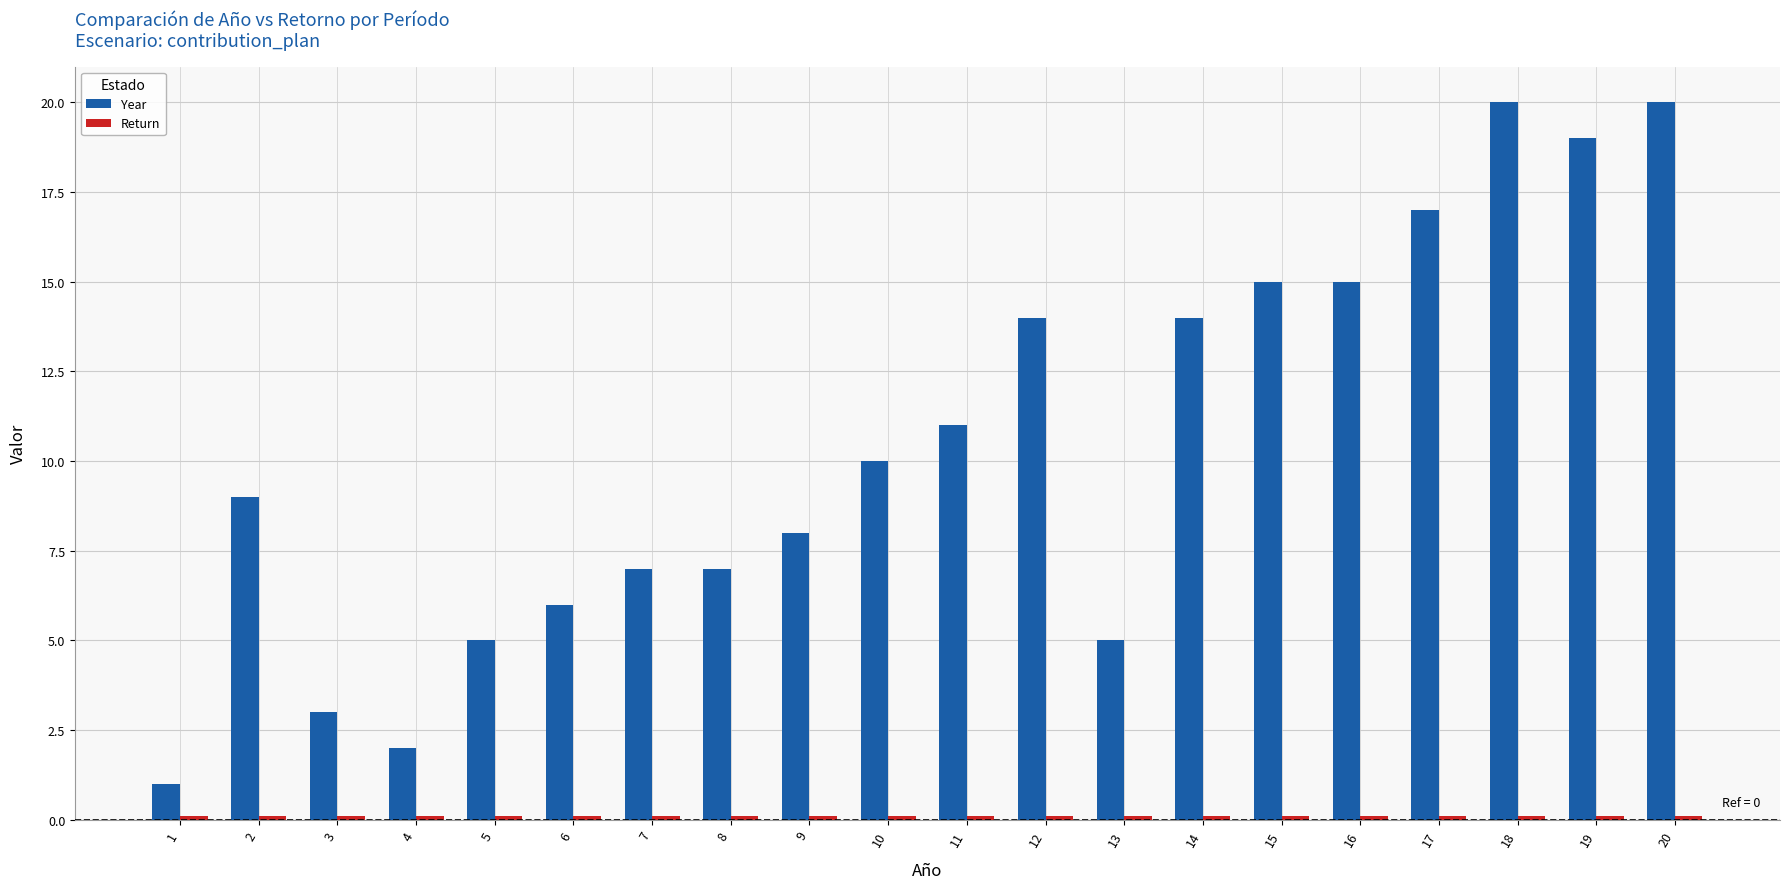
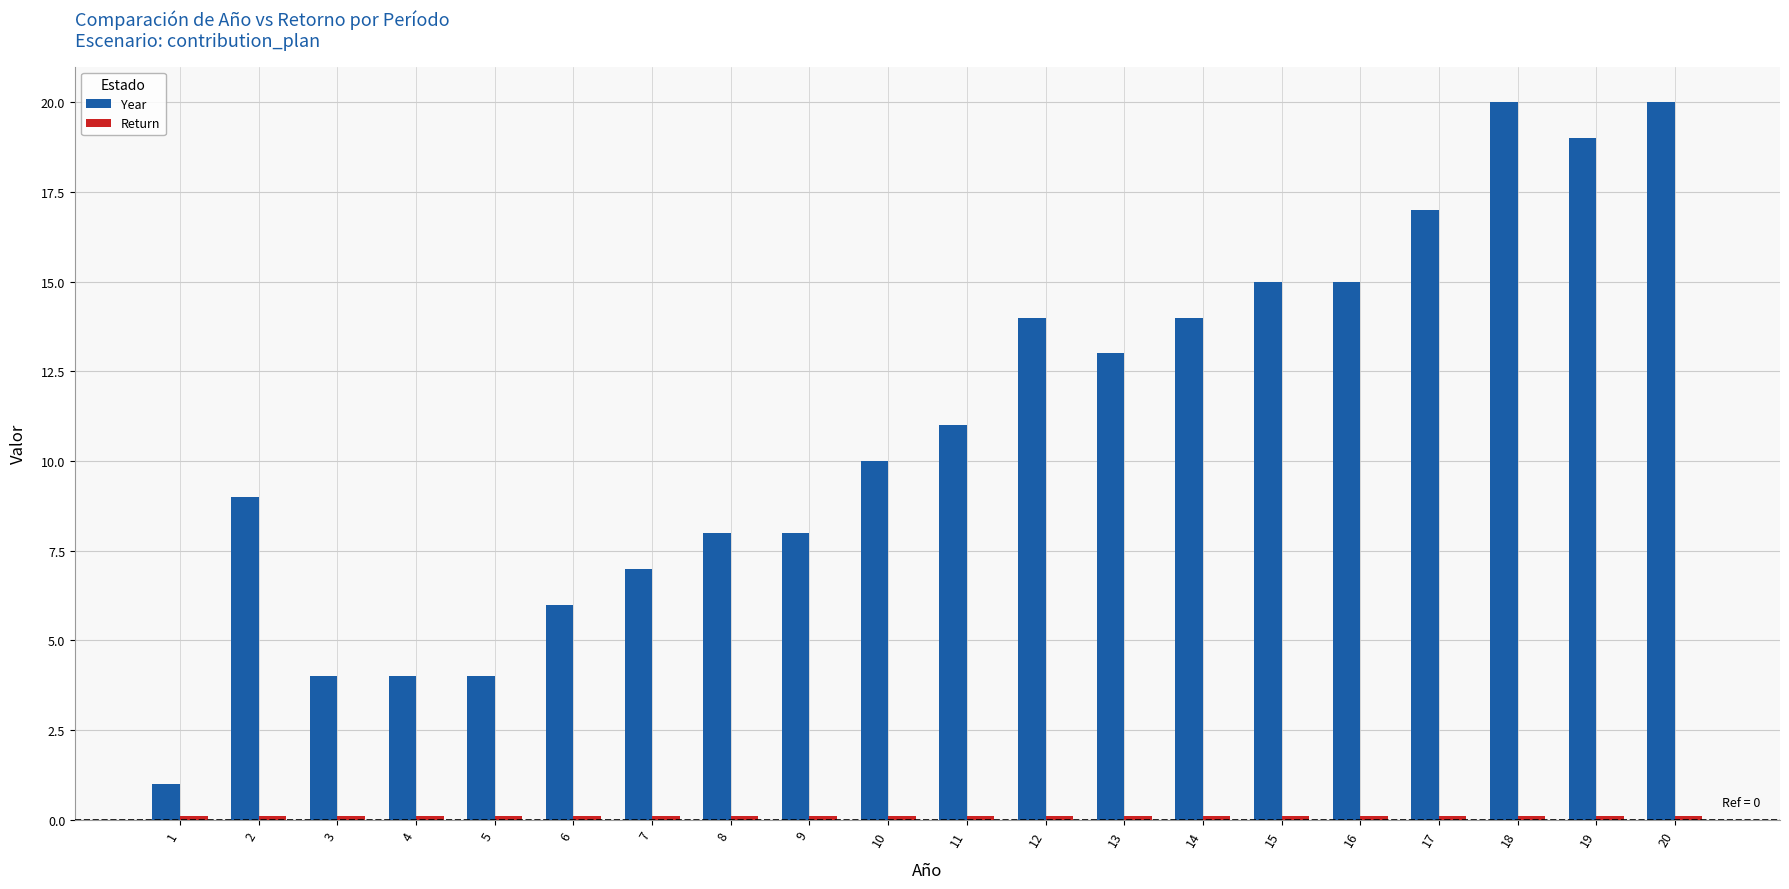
Year, 3: 3 -> 4
Year, 4: 2 -> 4
Year, 5: 5 -> 4
Year, 8: 7 -> 8
Year, 13: 5 -> 13
